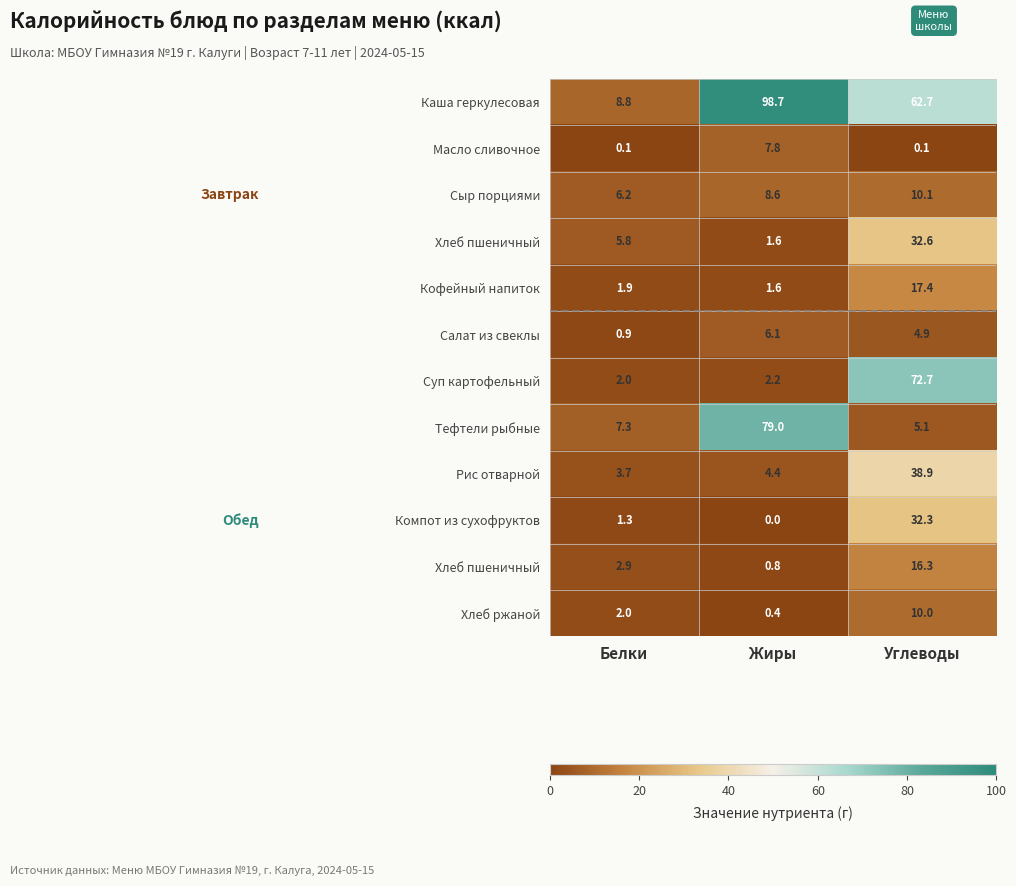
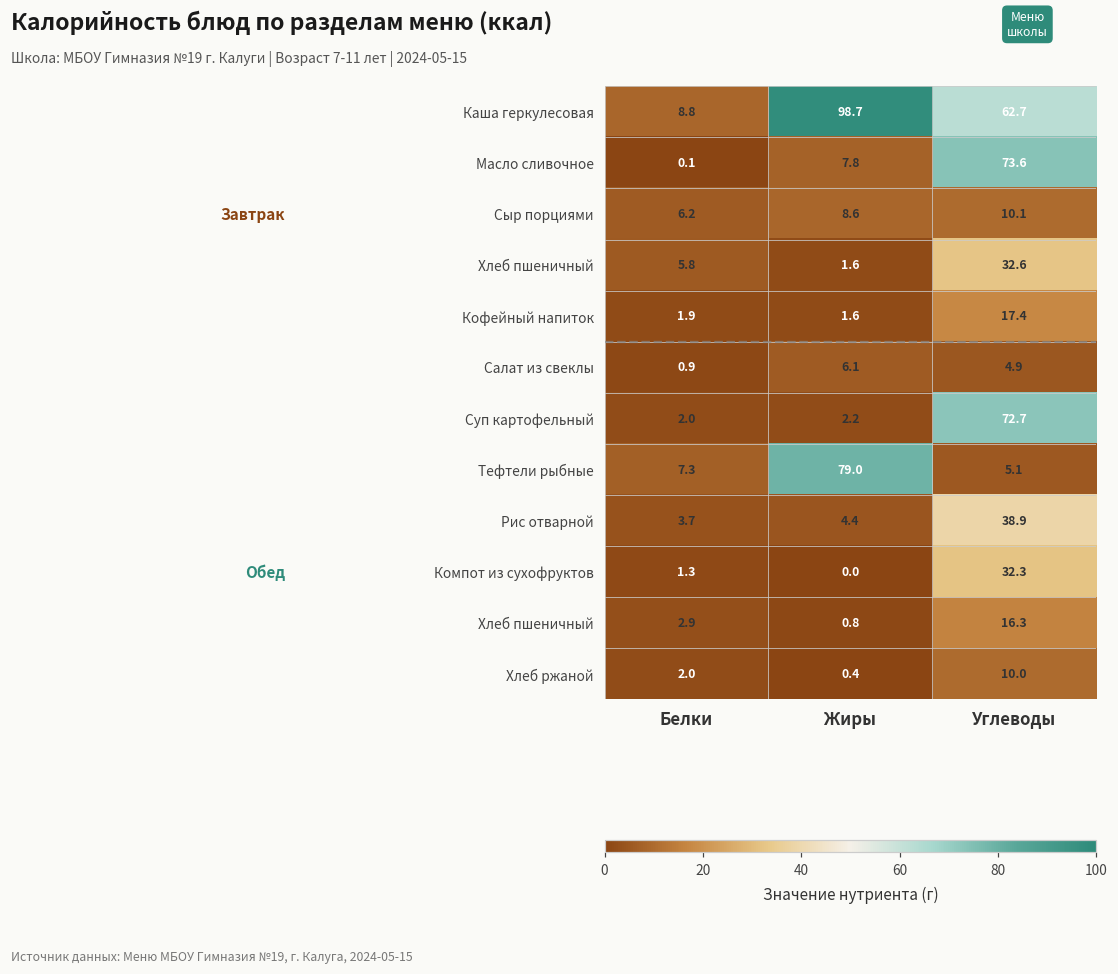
Масло сливочное, Углеводы: 0.1 -> 73.6
